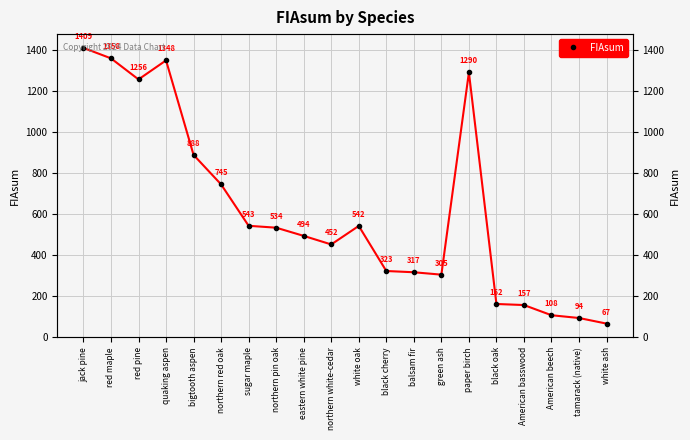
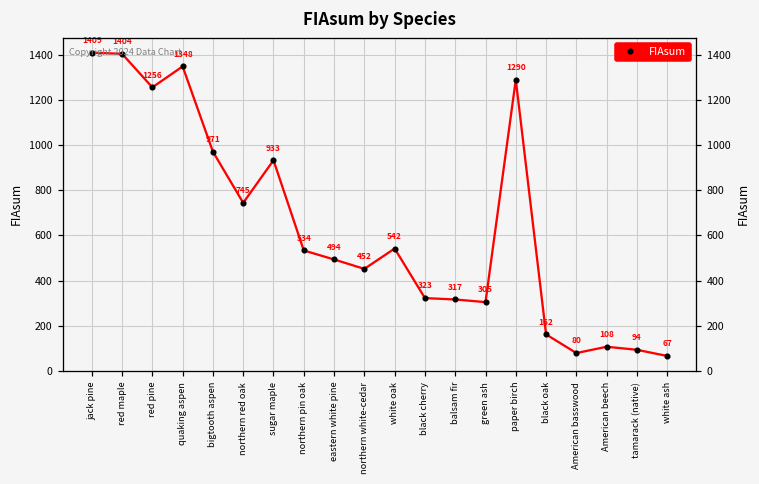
red maple: 1358 -> 1404
bigtooth aspen: 888 -> 971
sugar maple: 543 -> 933
American basswood: 157 -> 80
